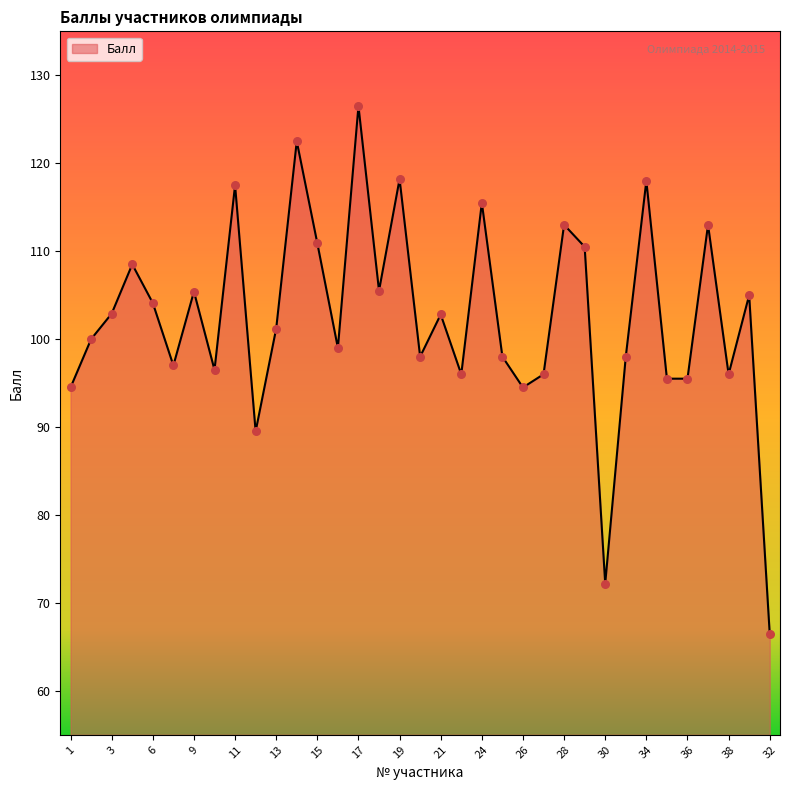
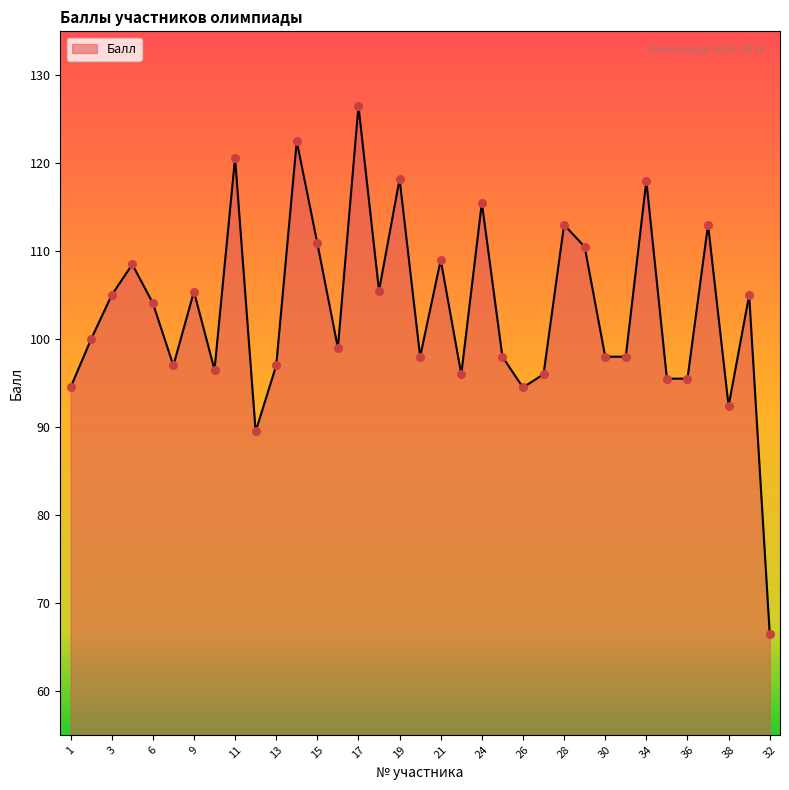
3: 103 -> 105
11: 118 -> 121
13: 101 -> 97
21: 103 -> 109
30: 72 -> 98
38: 96 -> 92
